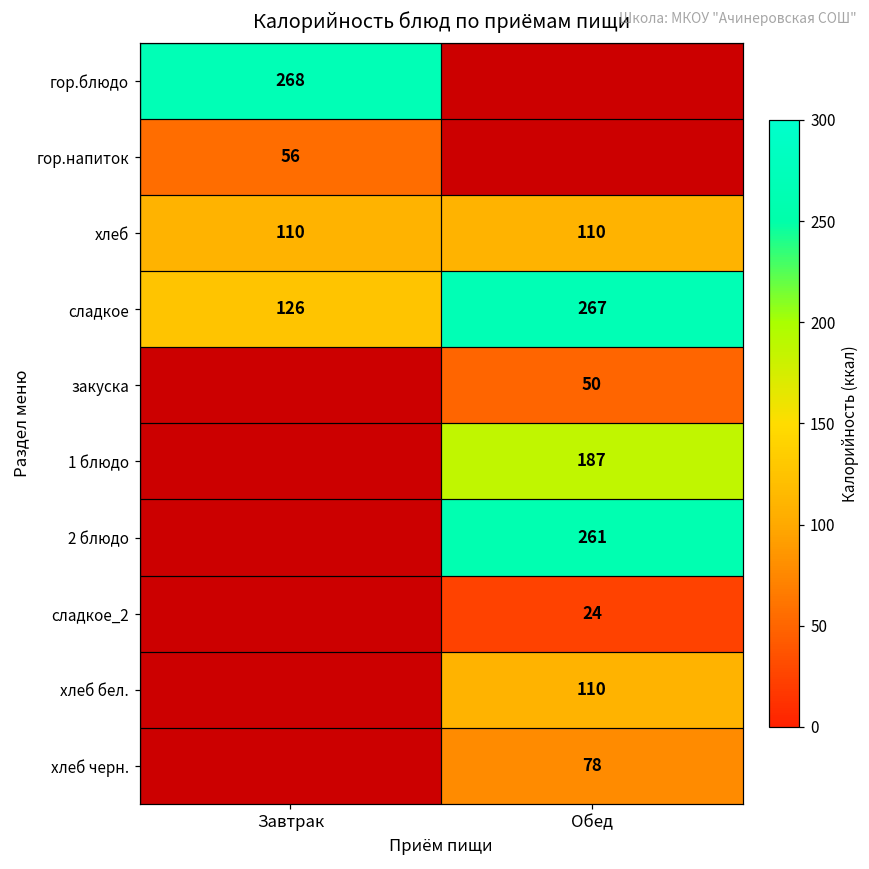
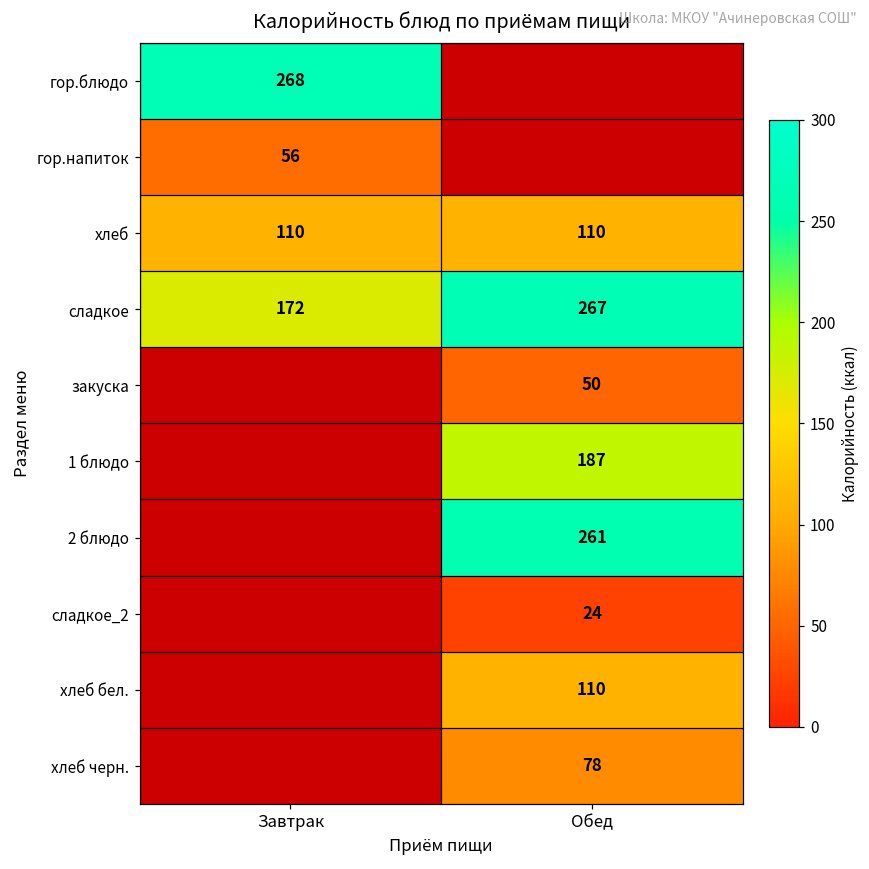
сладкое, Завтрак: 126 -> 172
